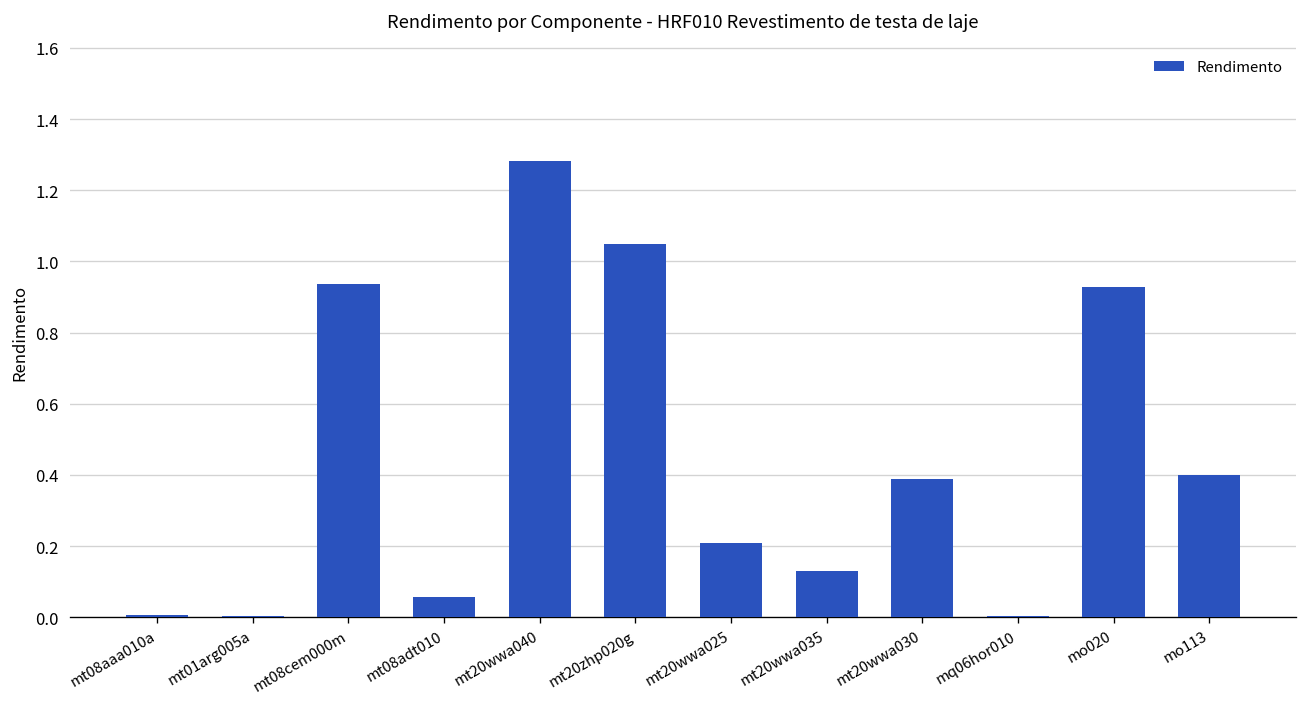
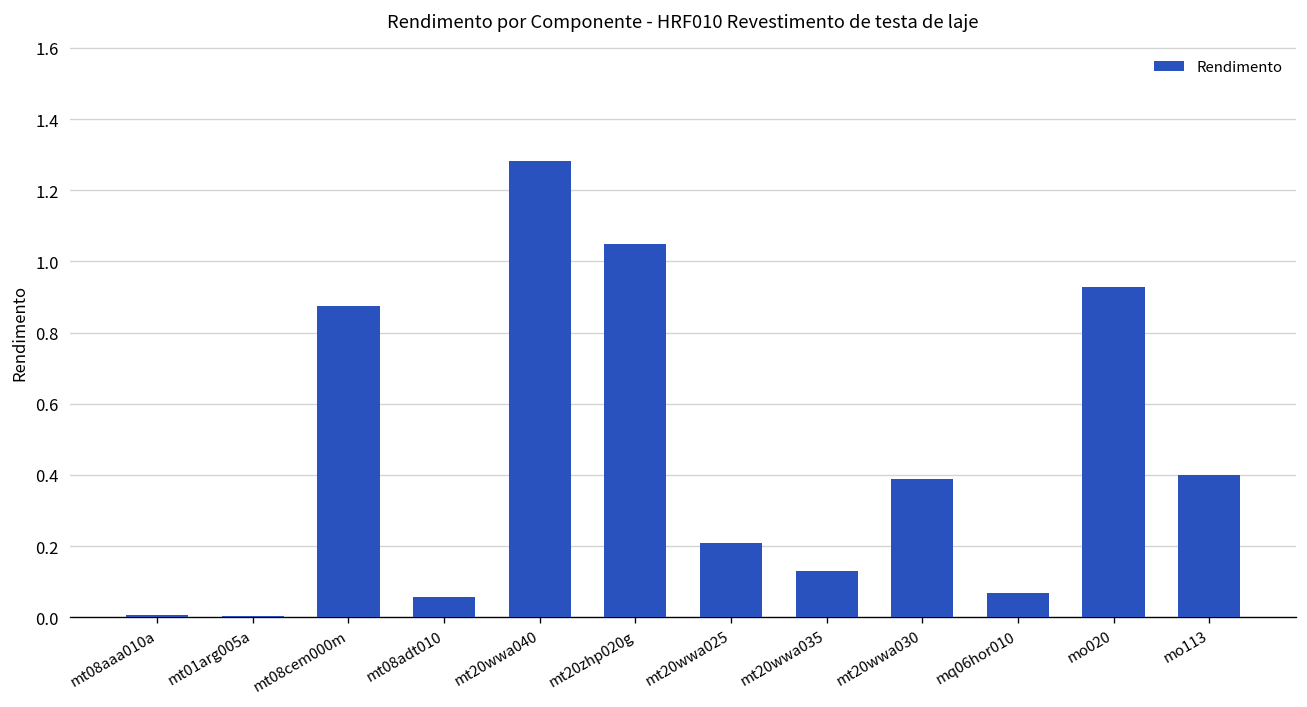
mt08cem000m: 0.94 -> 0.88
mq06hor010: 0.01 -> 0.07
